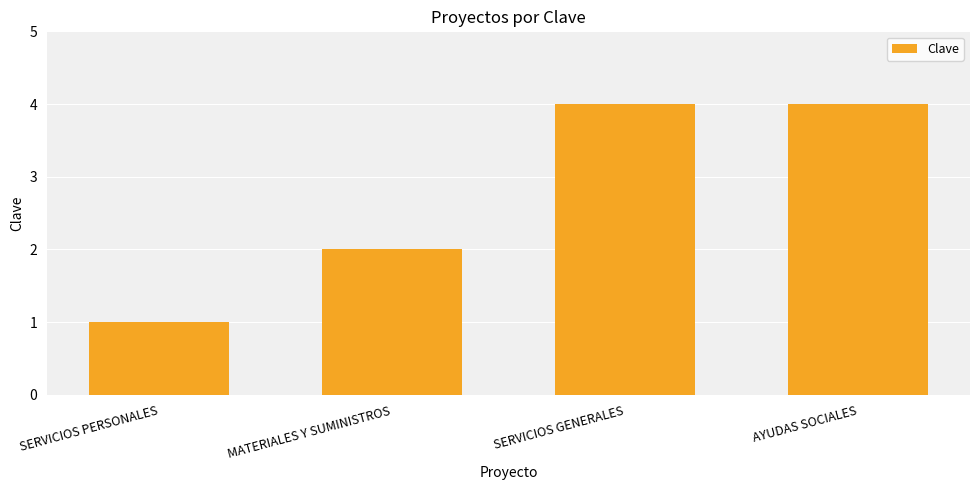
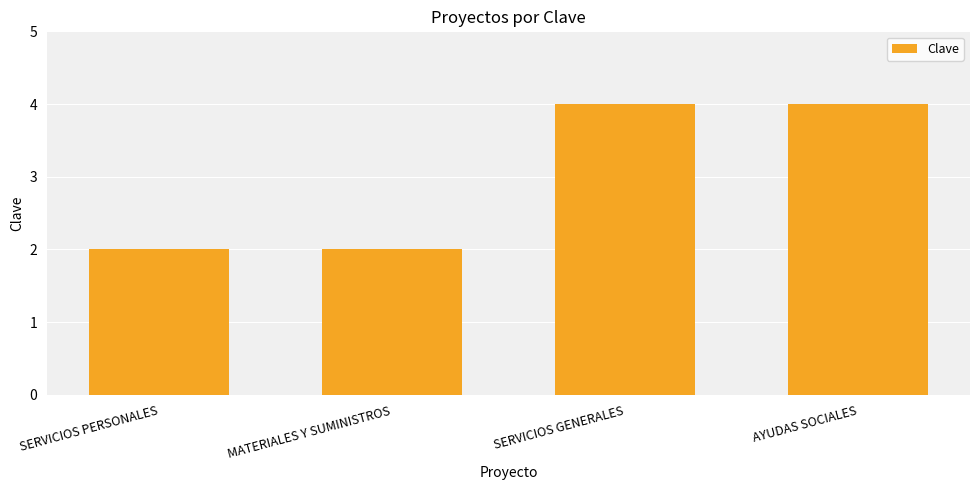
SERVICIOS PERSONALES: 1 -> 2
